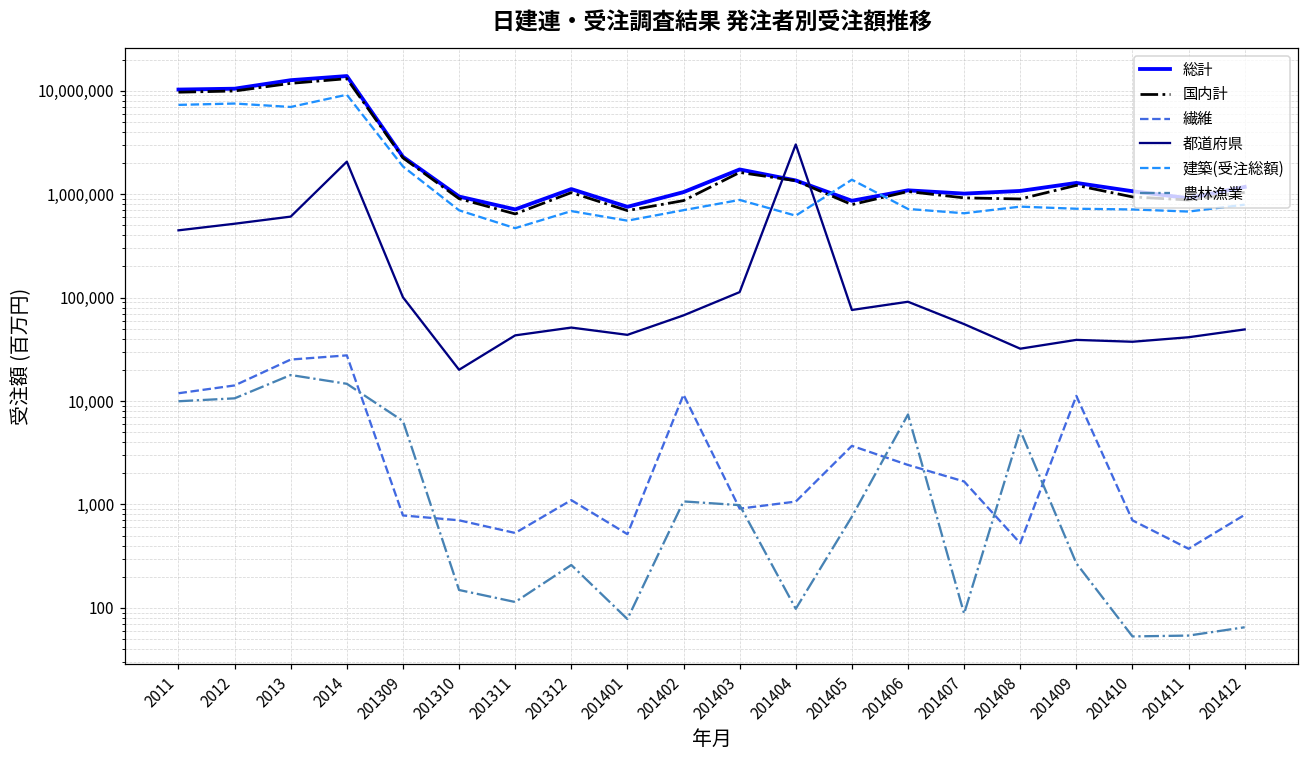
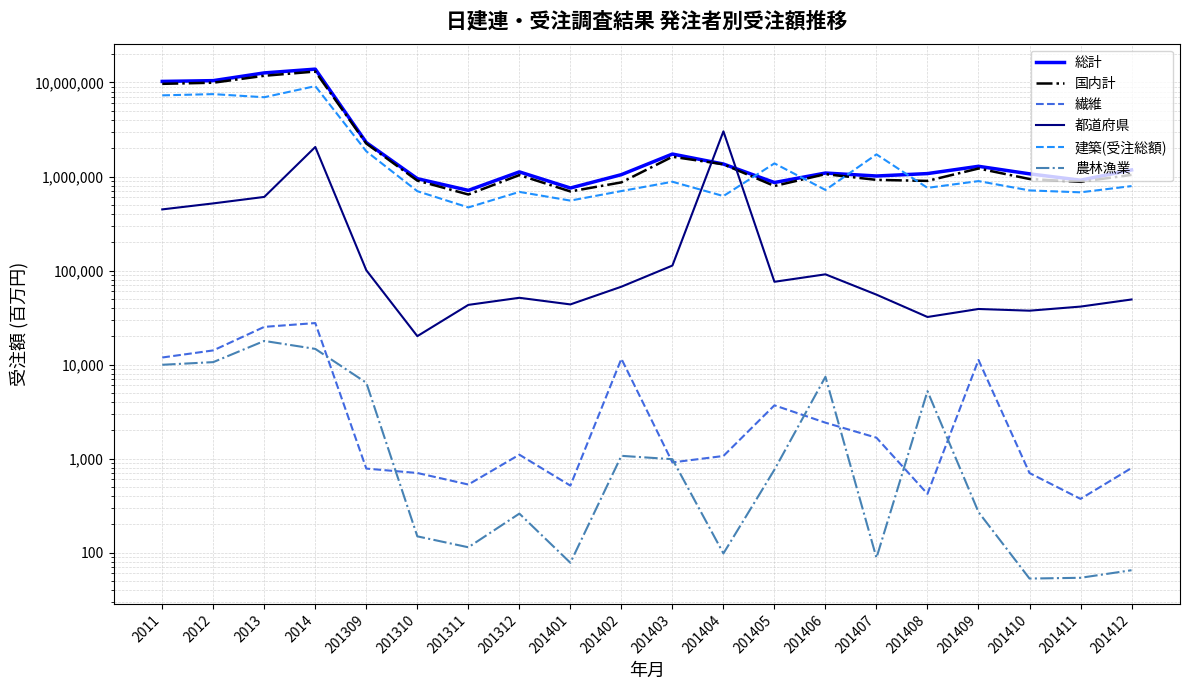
建築(受注総額), 201407: 700,000 -> 1,700,000
建築(受注総額), 201409: 700,000 -> 900,000
